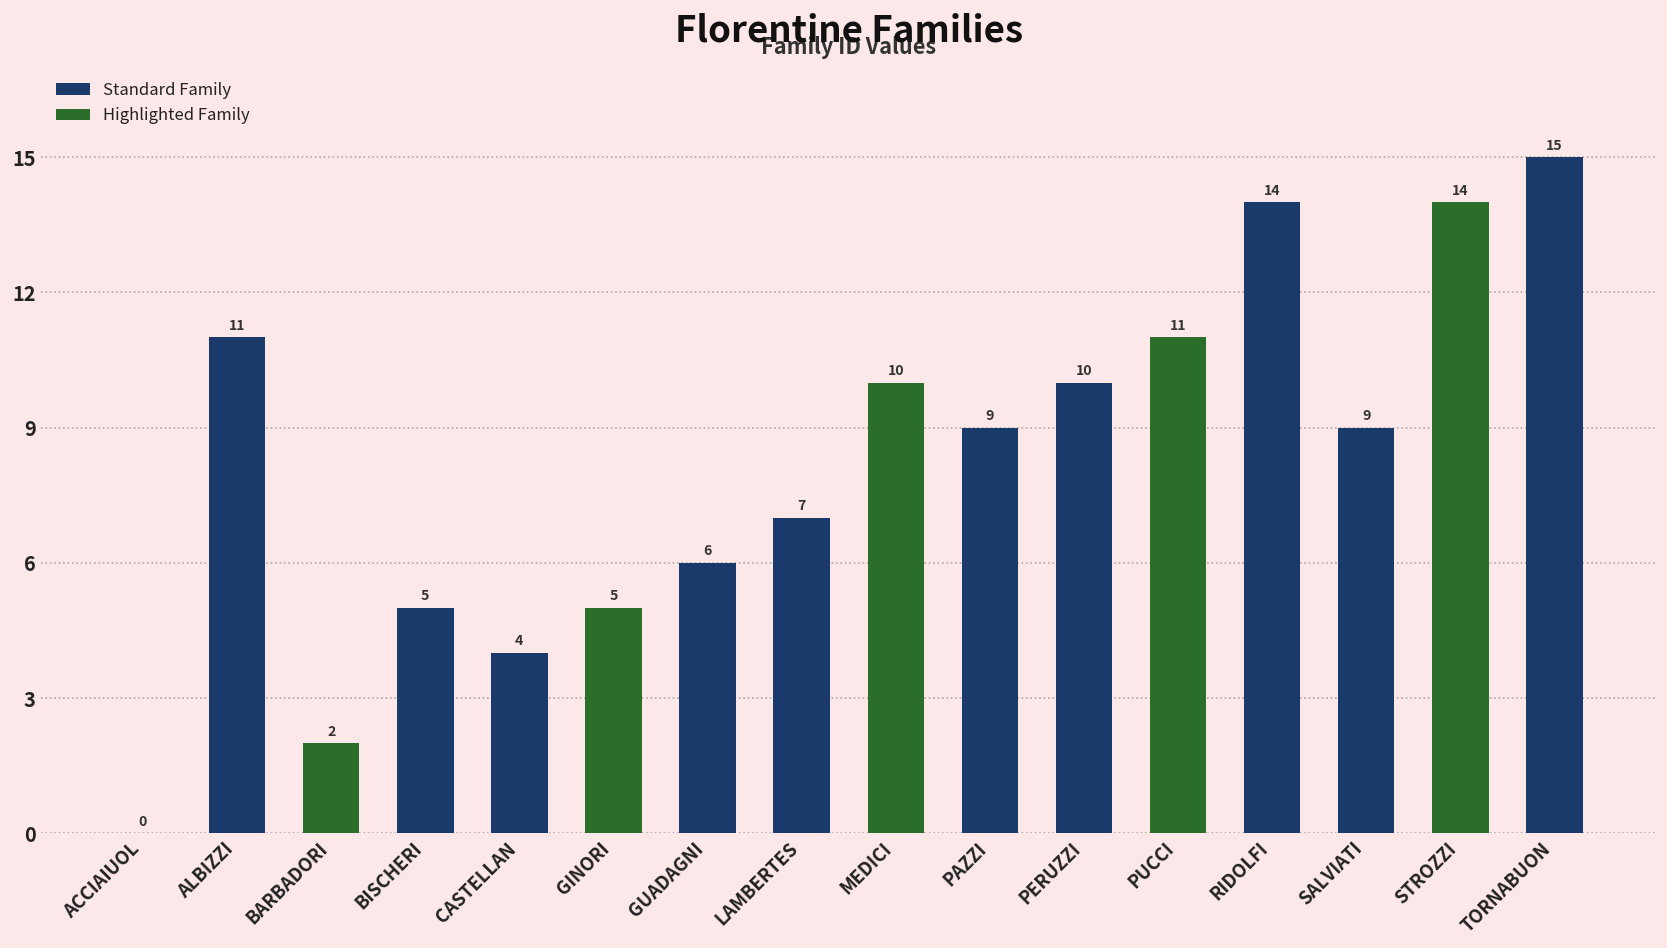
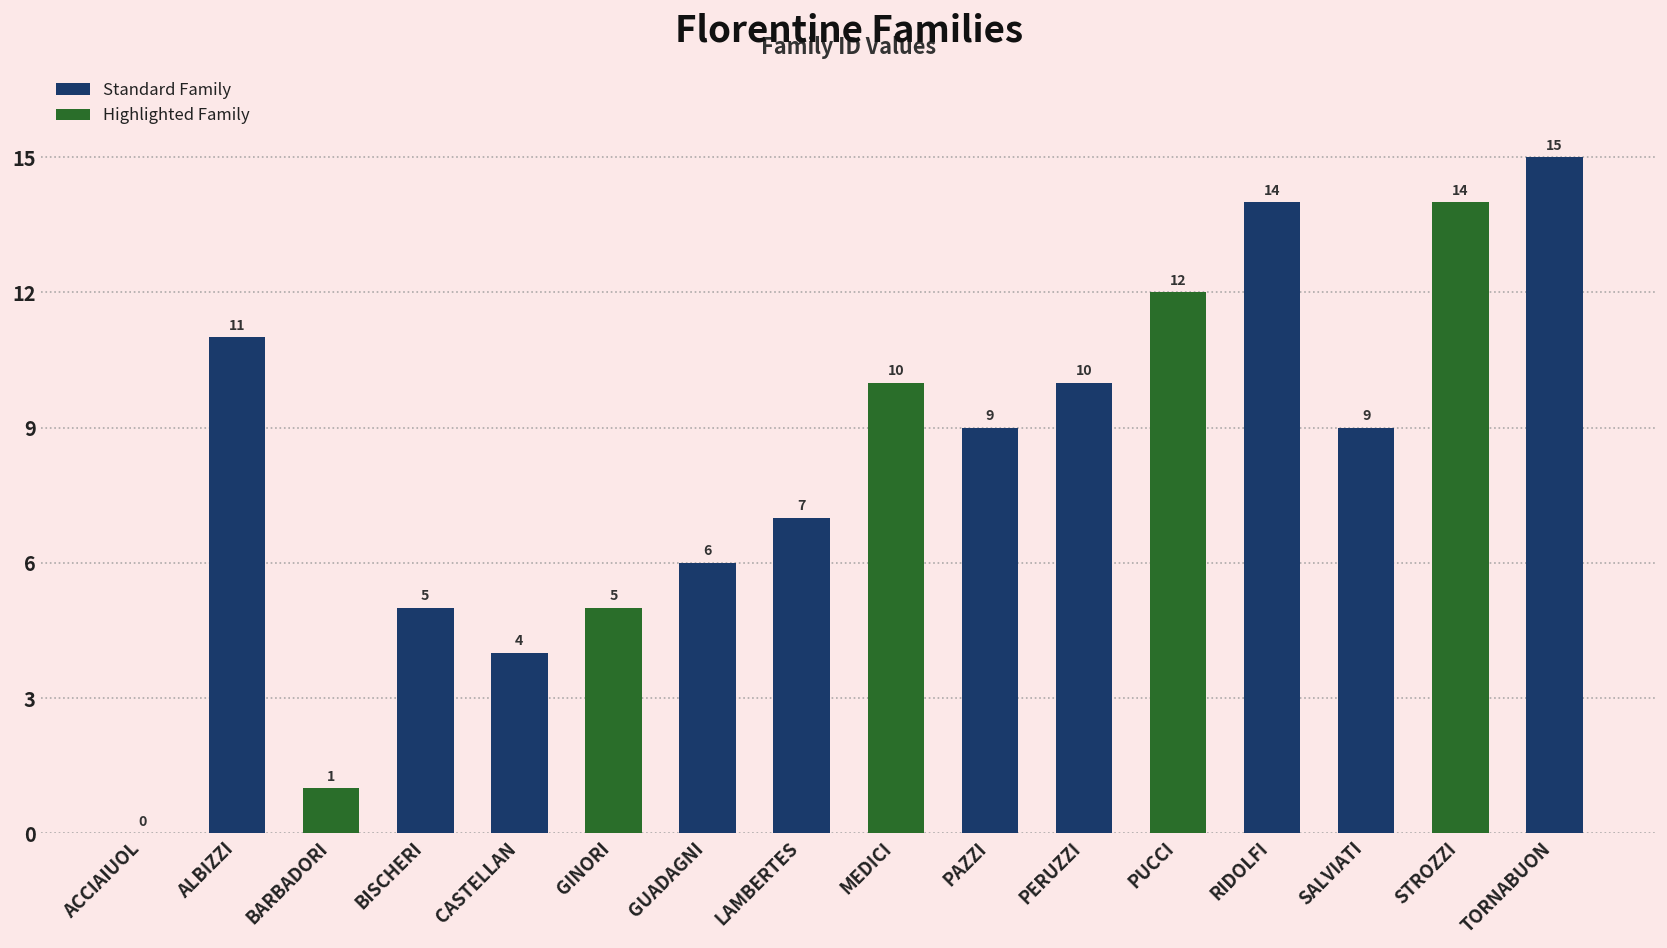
BARBADORI: 2 -> 1
PUCCI: 11 -> 12
